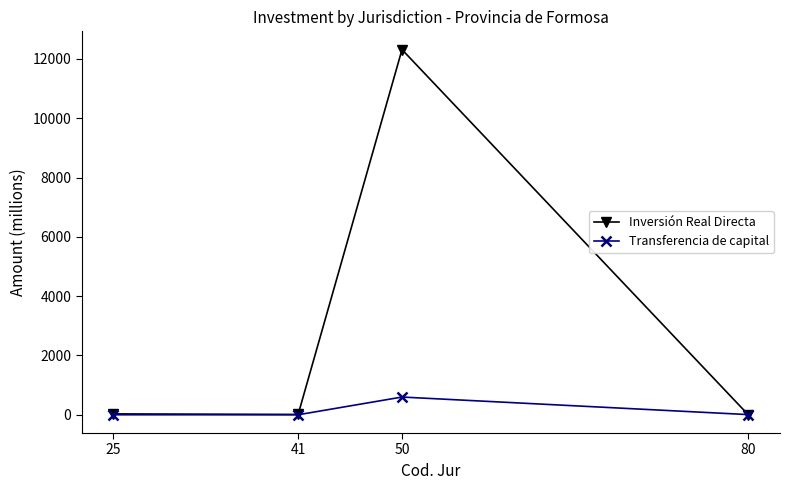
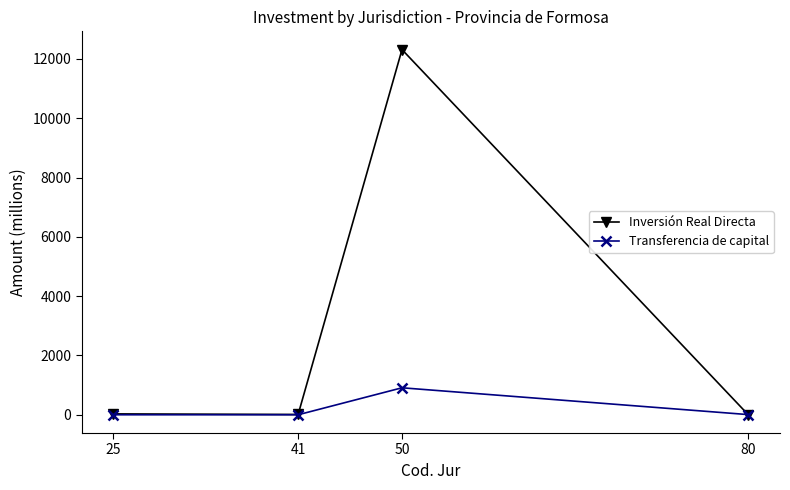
Transferencia de capital, 50: 600 -> 900
